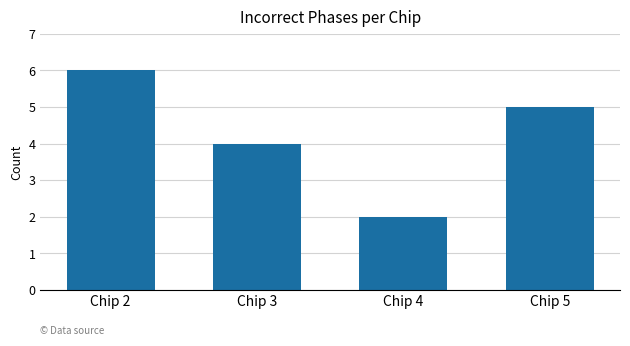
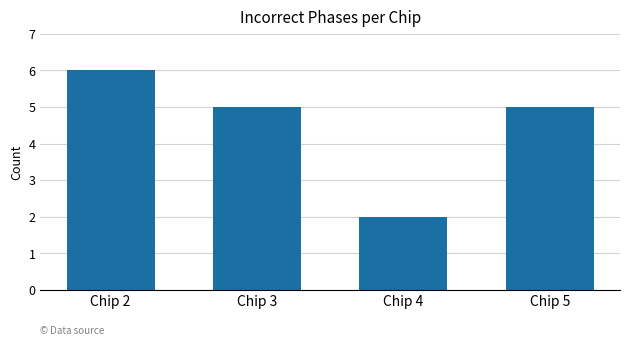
Chip 3: 4 -> 5
